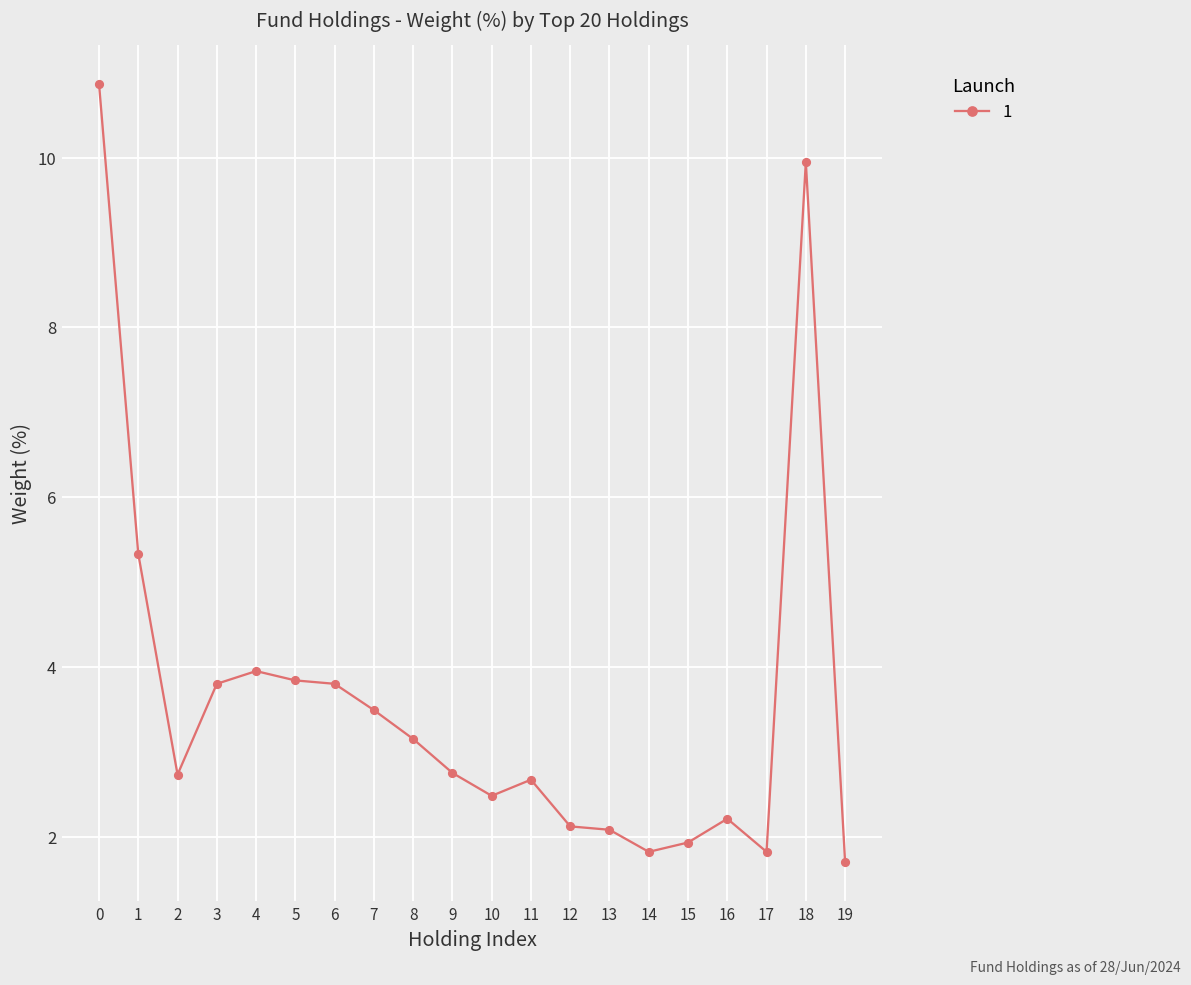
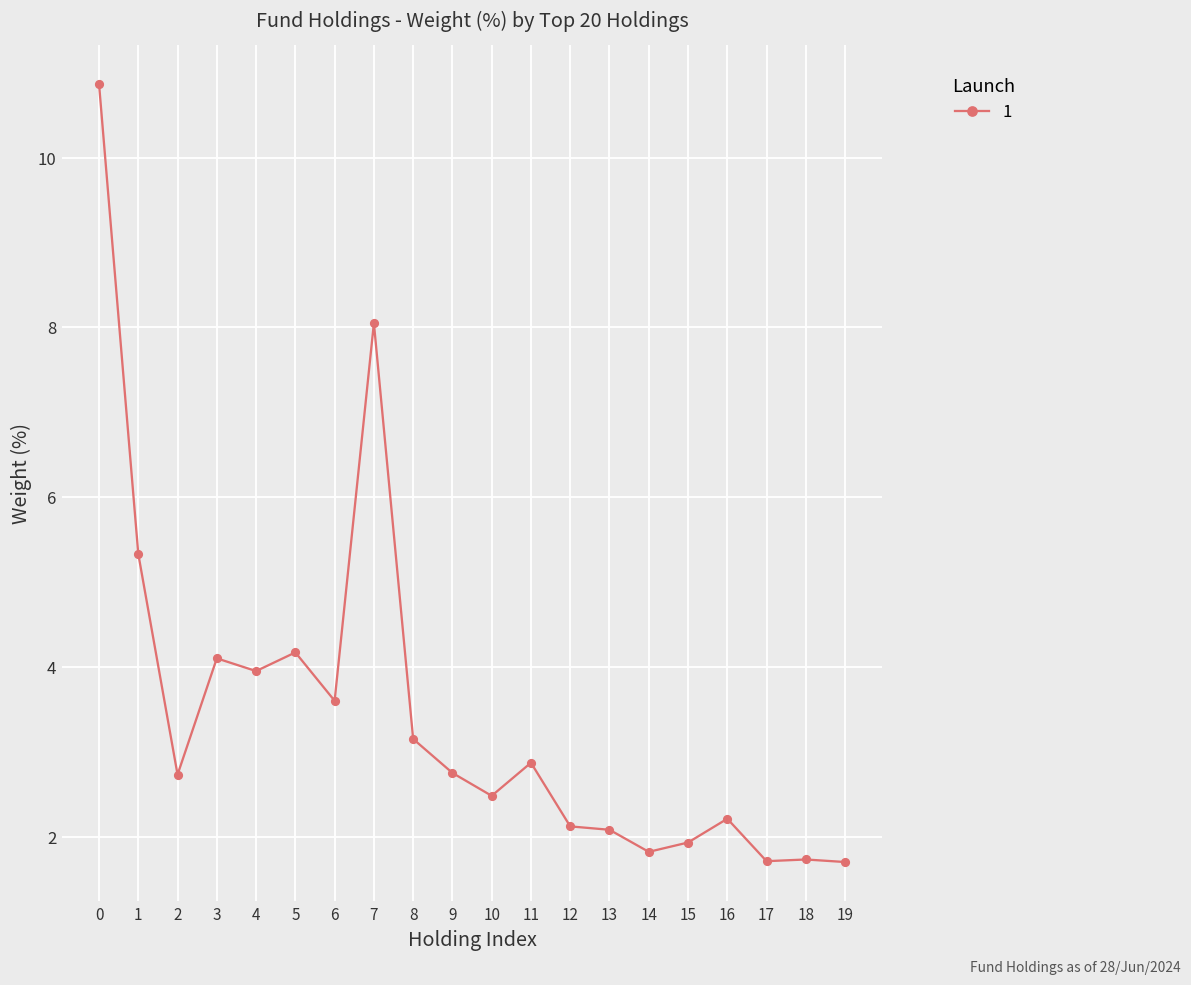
3: 3.8 -> 4.1
5: 3.8 -> 4.2
6: 3.8 -> 3.6
7: 3.5 -> 8.1
11: 2.7 -> 2.9
17: 1.8 -> 1.7
18: 10.0 -> 1.7
